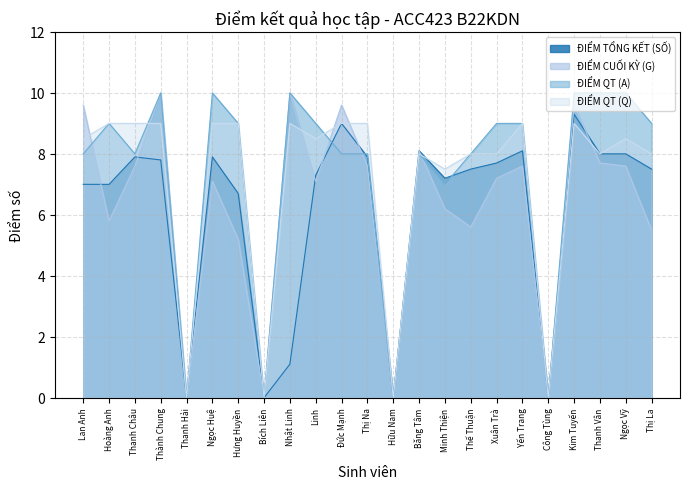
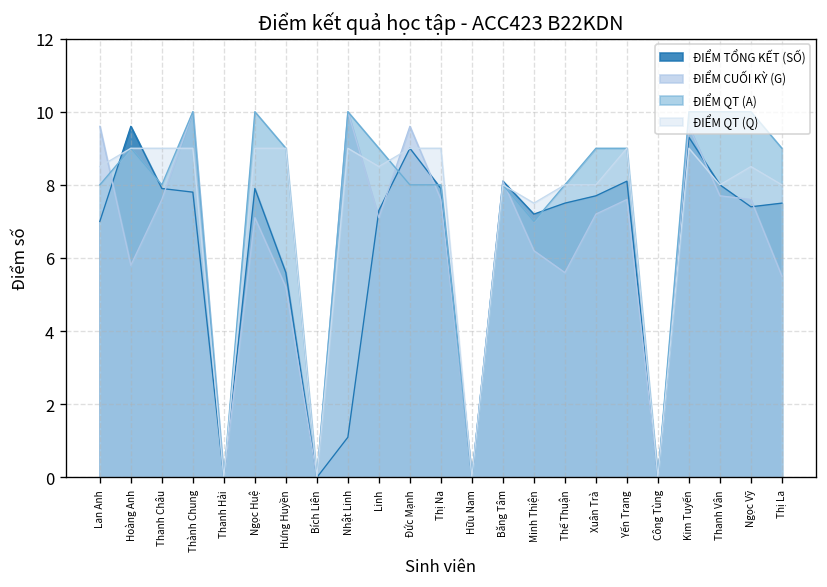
ĐIỂM TỔNG KẾT (SỐ), Hoàng Anh: 7.0 -> 9.6
ĐIỂM TỔNG KẾT (SỐ), Hưng Huyền: 6.7 -> 5.6
ĐIỂM TỔNG KẾT (SỐ), Ngọc Vỹ: 8.0 -> 7.4
